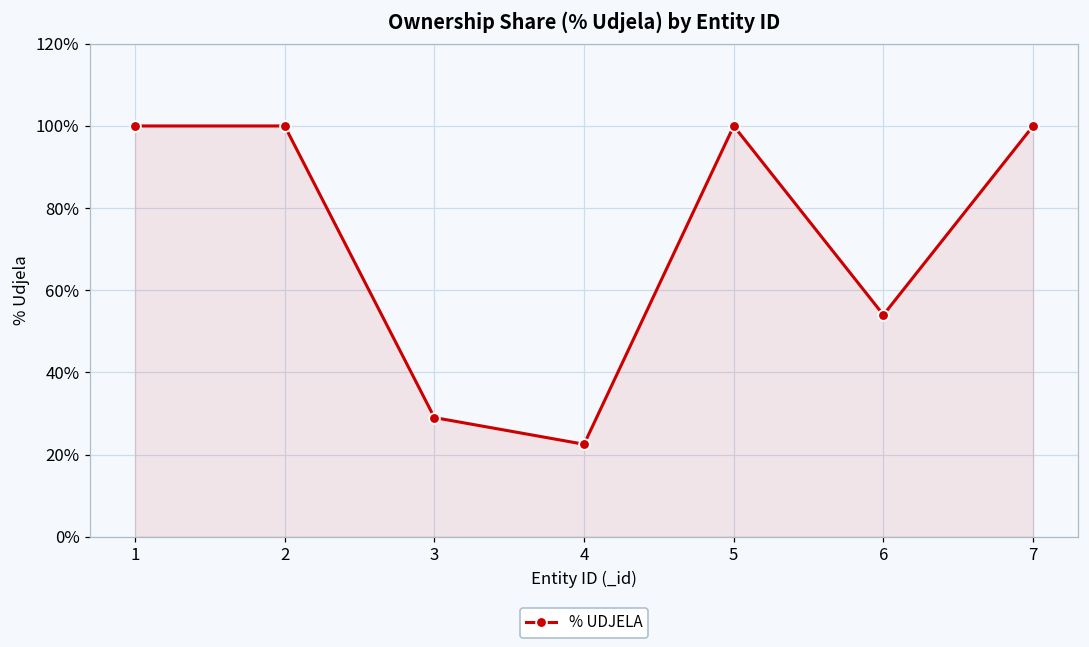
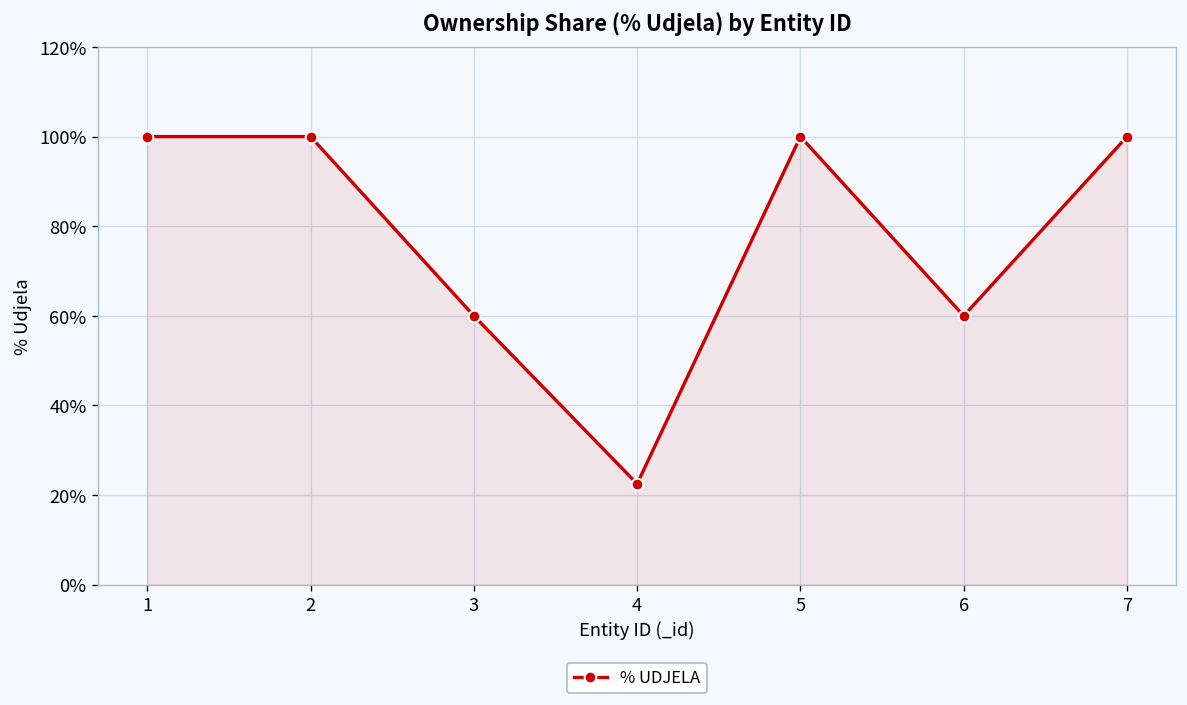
3: 29% -> 60%
6: 54% -> 60%
